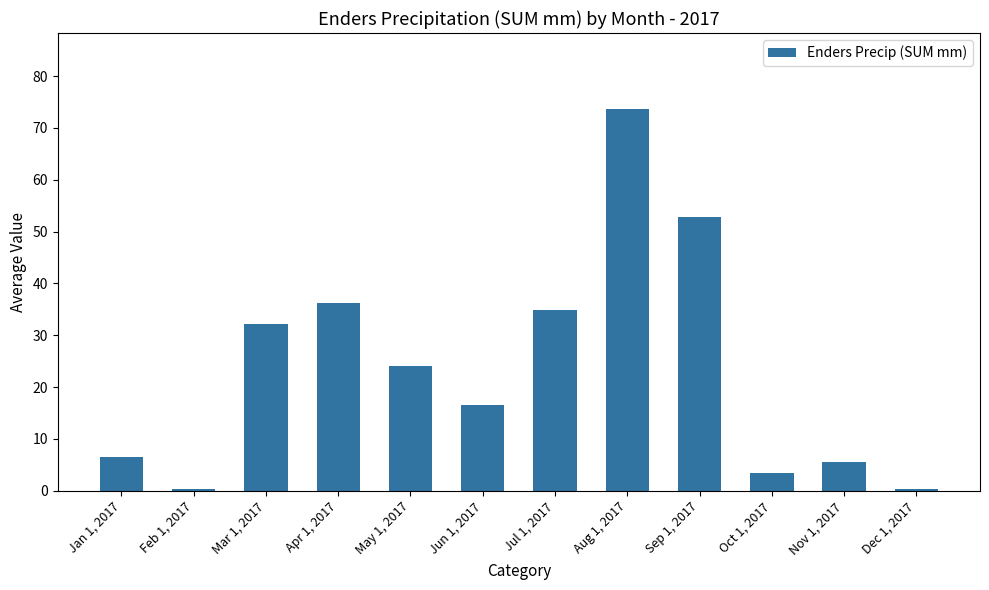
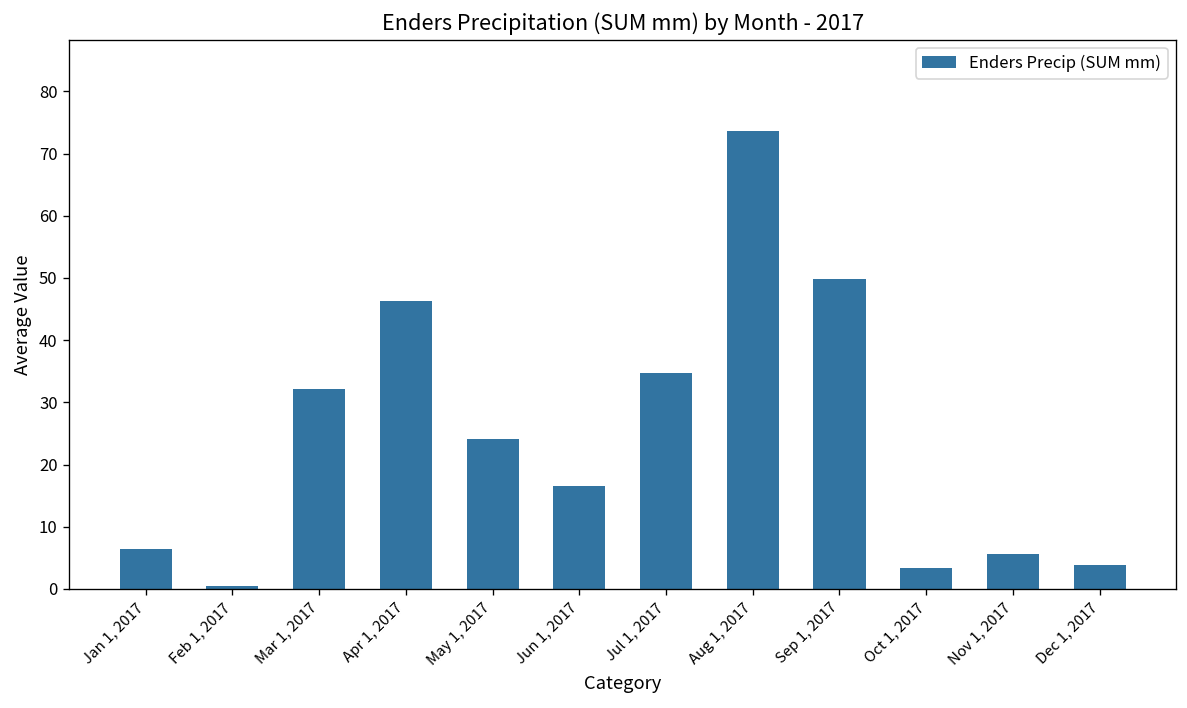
Apr 1, 2017: 36 -> 46
Sep 1, 2017: 53 -> 50
Dec 1, 2017: 0 -> 4
